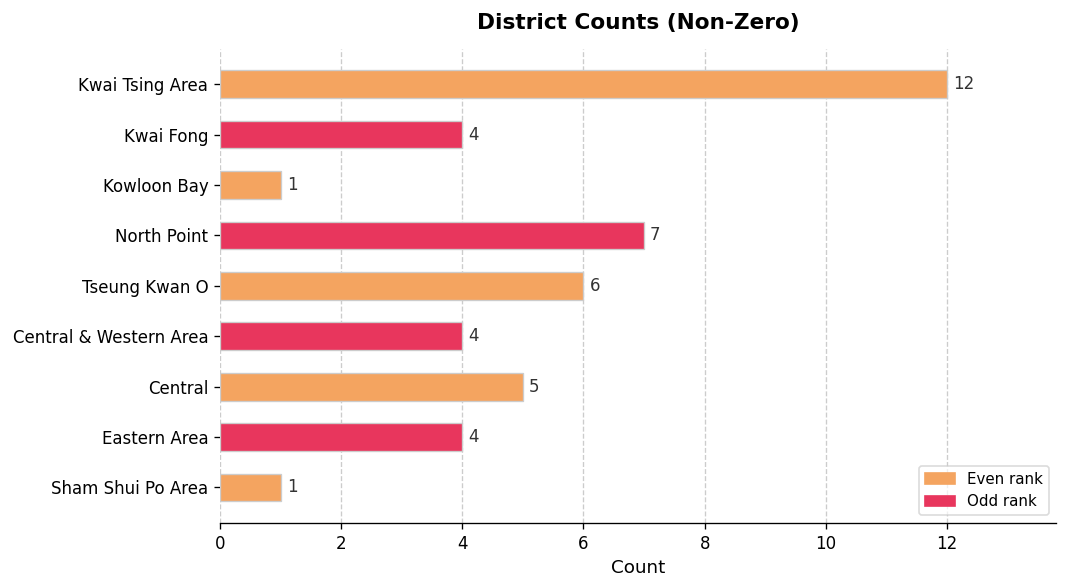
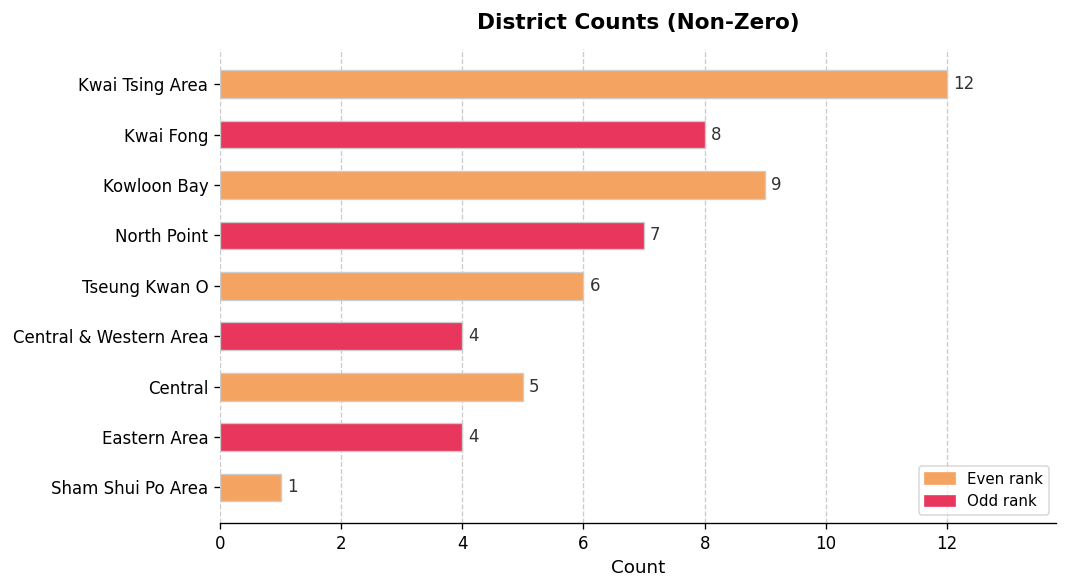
Kwai Fong: 4 -> 8
Kowloon Bay: 1 -> 9
